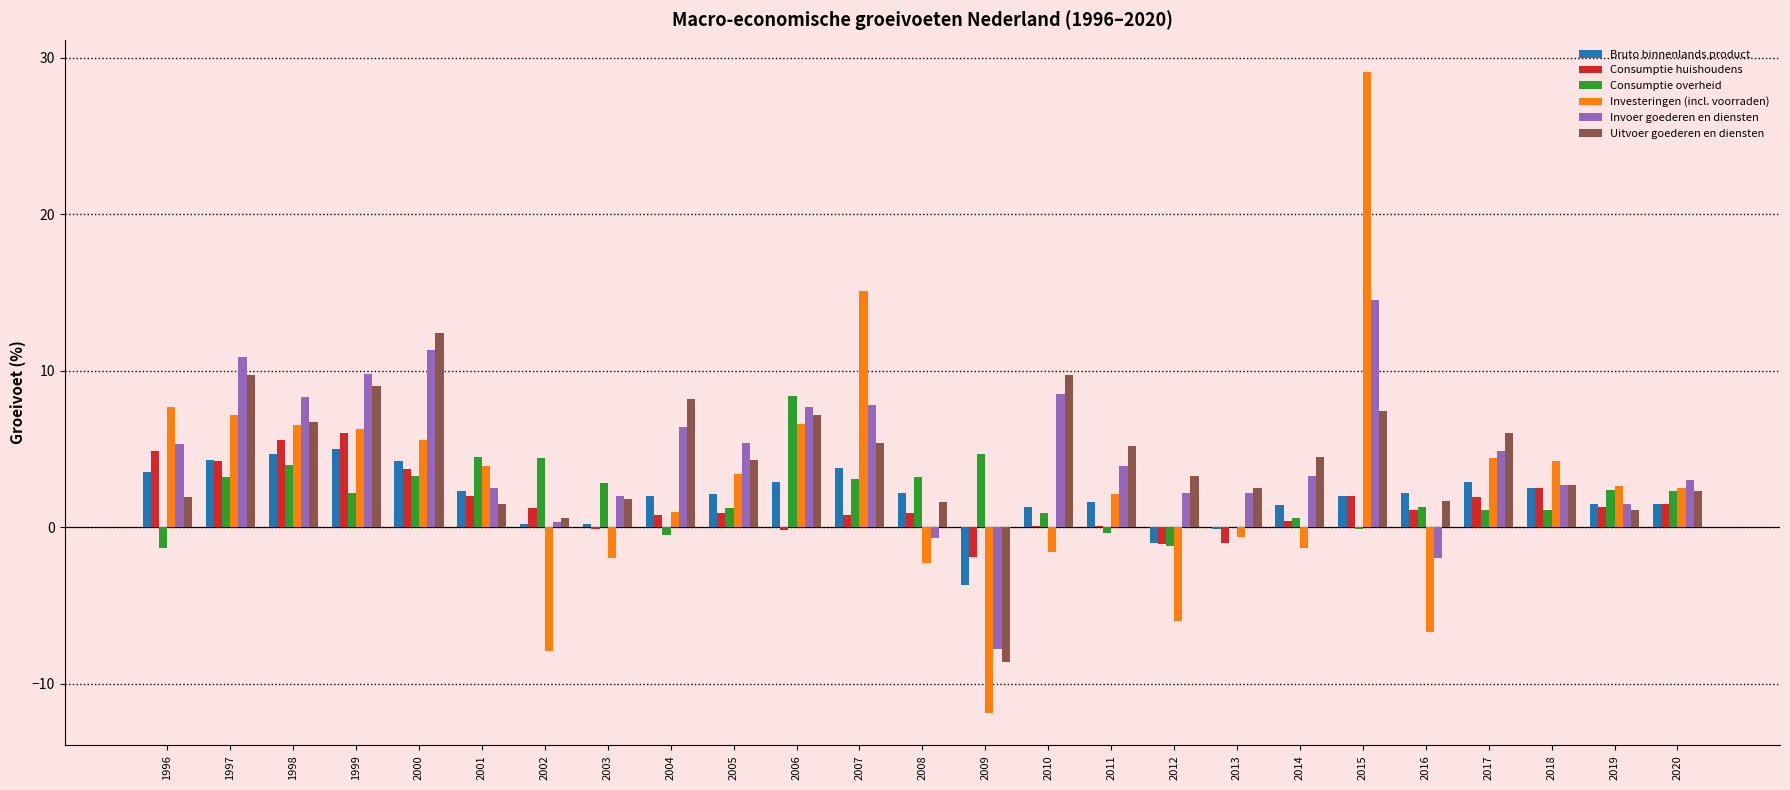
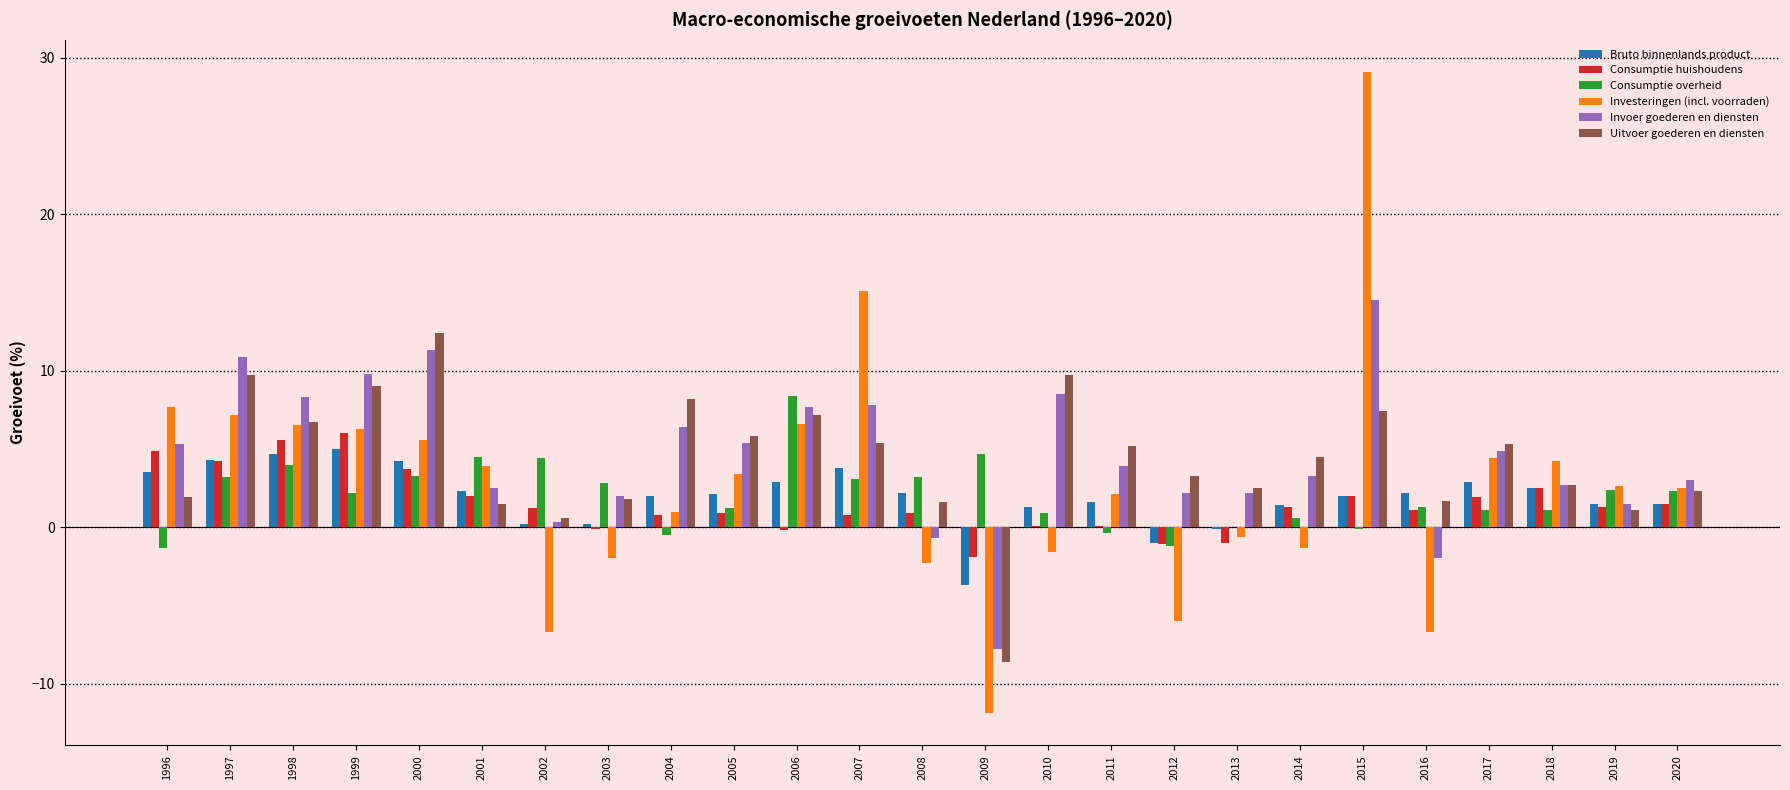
Investeringen (incl. voorraden), 2002: -7.9 -> -6.7
Uitvoer goederen en diensten, 2005: 4.3 -> 5.8
Consumptie huishoudens, 2014: 0.4 -> 1.3
Uitvoer goederen en diensten, 2017: 6.0 -> 5.3
